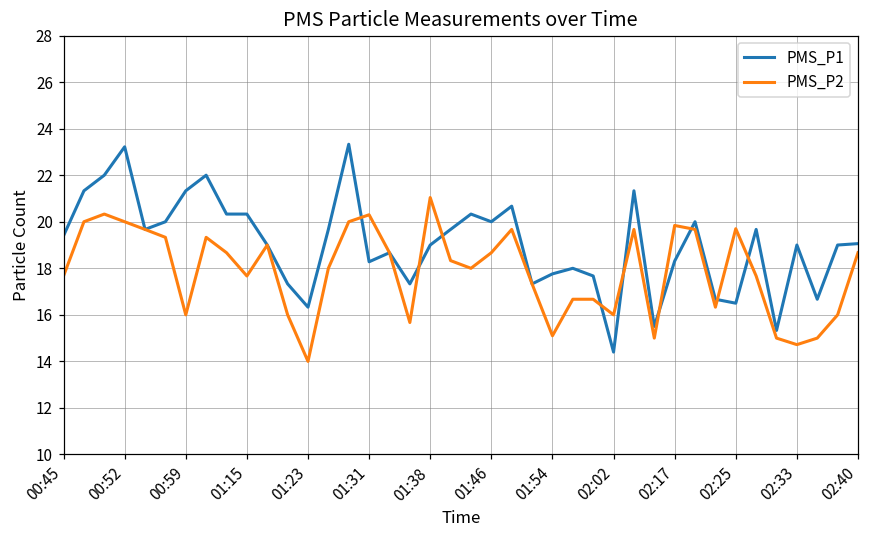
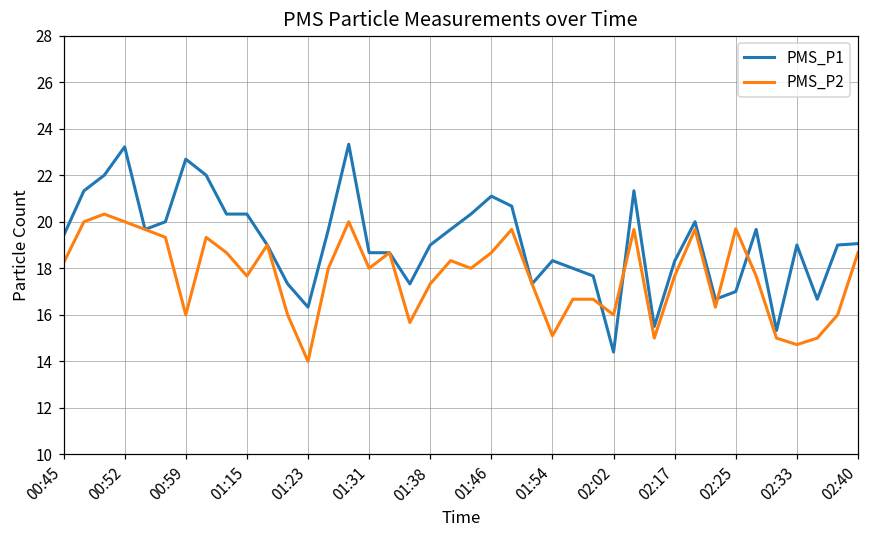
PMS_P2, 00:45: 17.7 -> 18.2
PMS_P1, 00:59: 21.3 -> 22.7
PMS_P1, 01:31: 18.3 -> 18.7
PMS_P2, 01:31: 20.3 -> 18.0
PMS_P2, 01:38: 21.0 -> 17.3
PMS_P1, 01:46: 20.0 -> 21.1
PMS_P1, 01:54: 17.8 -> 18.3
PMS_P2, 02:17: 19.8 -> 17.7
PMS_P1, 02:25: 16.5 -> 17.0
